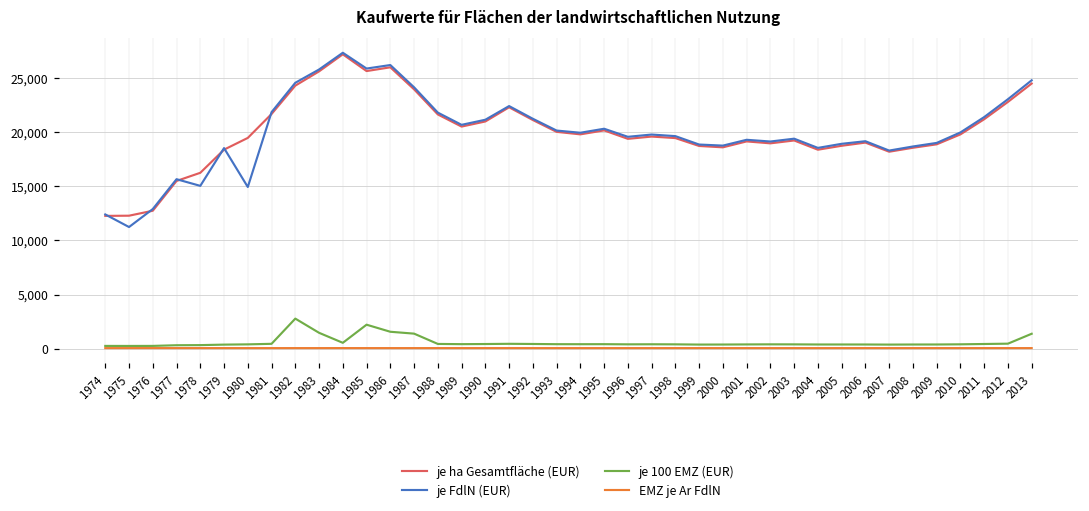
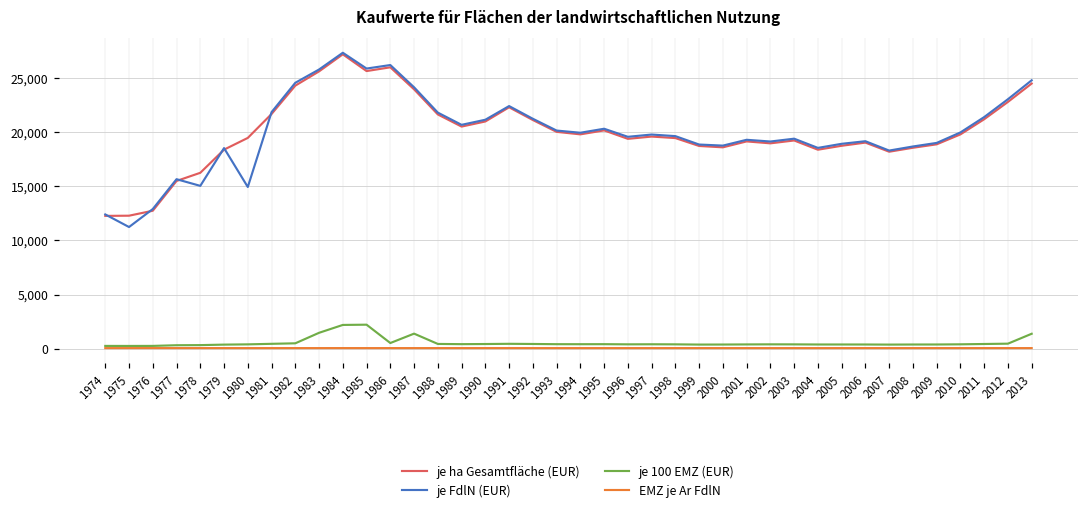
je 100 EMZ (EUR), 1982: 3,000 -> 0
je 100 EMZ (EUR), 1984: 1,000 -> 2,000
je 100 EMZ (EUR), 1986: 2,000 -> 1,000
